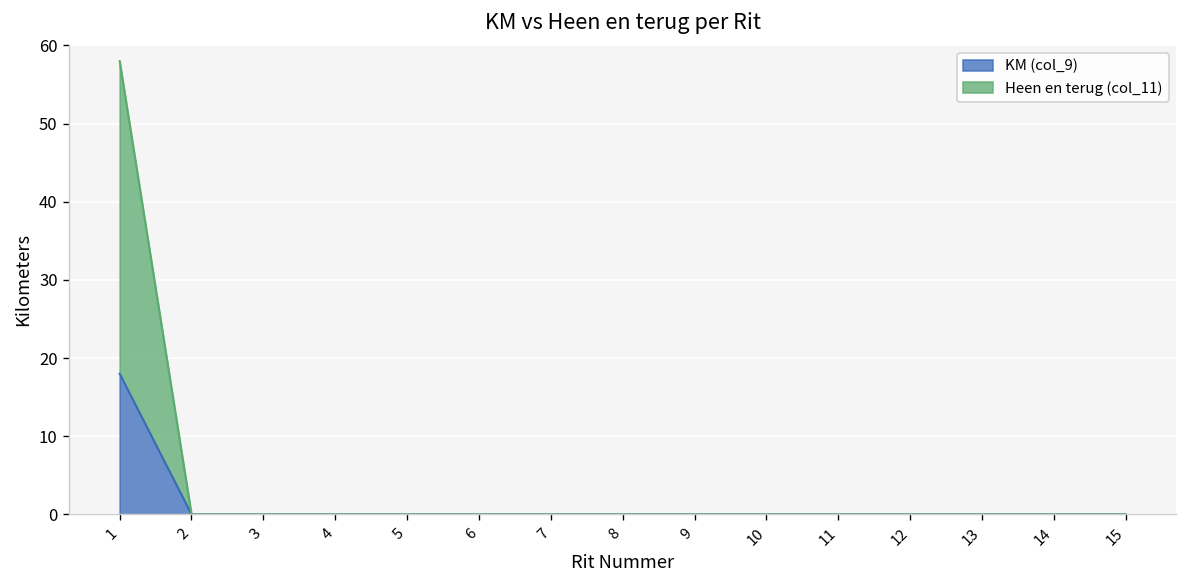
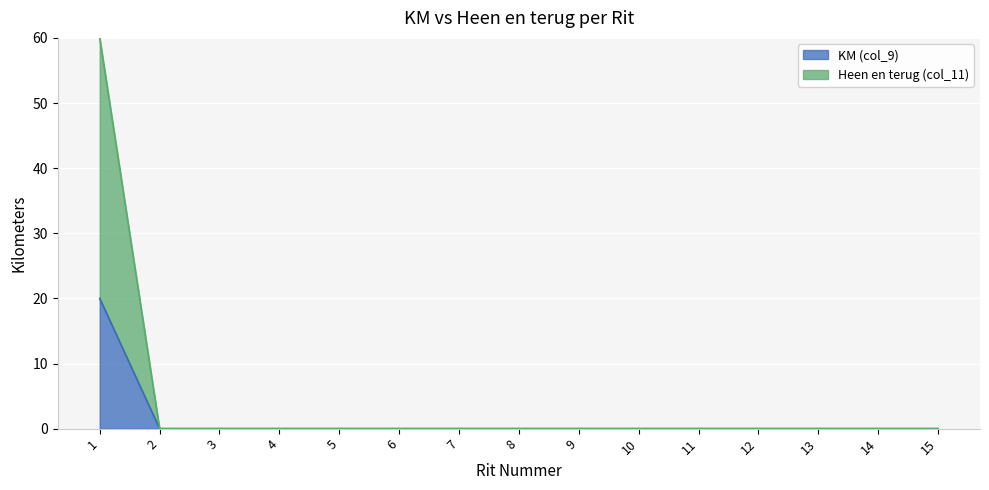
KM (col_9), 1: 18 -> 20
